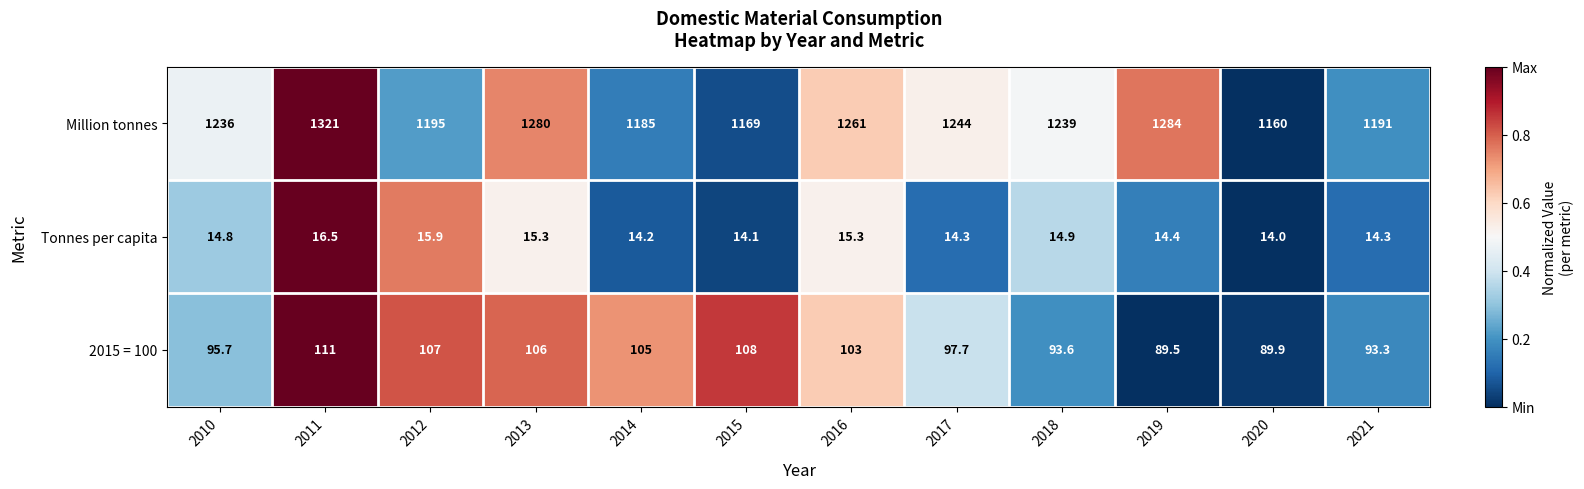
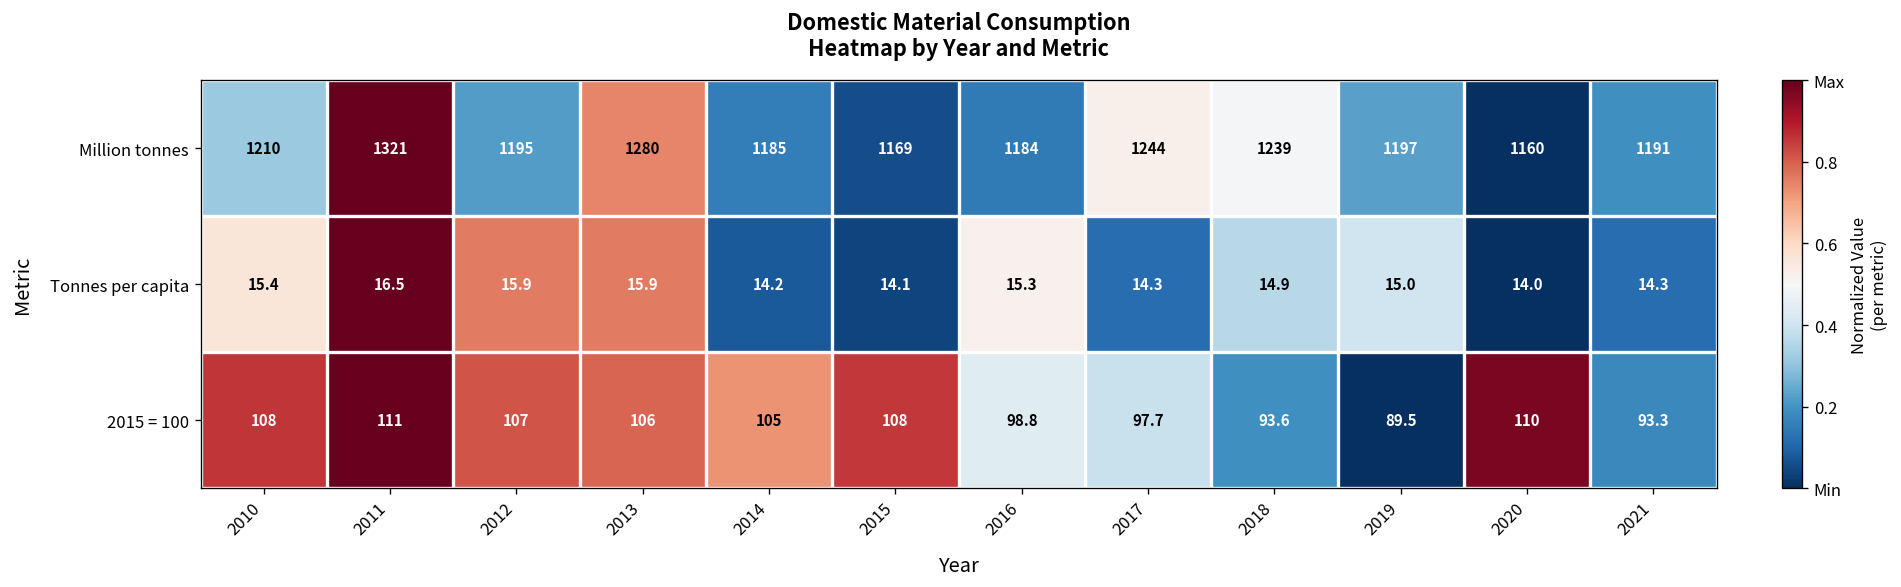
Million tonnes, 2010: 1236 -> 1210
Million tonnes, 2016: 1261 -> 1184
Million tonnes, 2019: 1284 -> 1197
Tonnes per capita, 2010: 14.8 -> 15.4
Tonnes per capita, 2013: 15.3 -> 15.9
Tonnes per capita, 2019: 14.4 -> 15.0
2015 = 100, 2010: 95.7 -> 108
2015 = 100, 2016: 103 -> 98.8
2015 = 100, 2020: 89.9 -> 110
